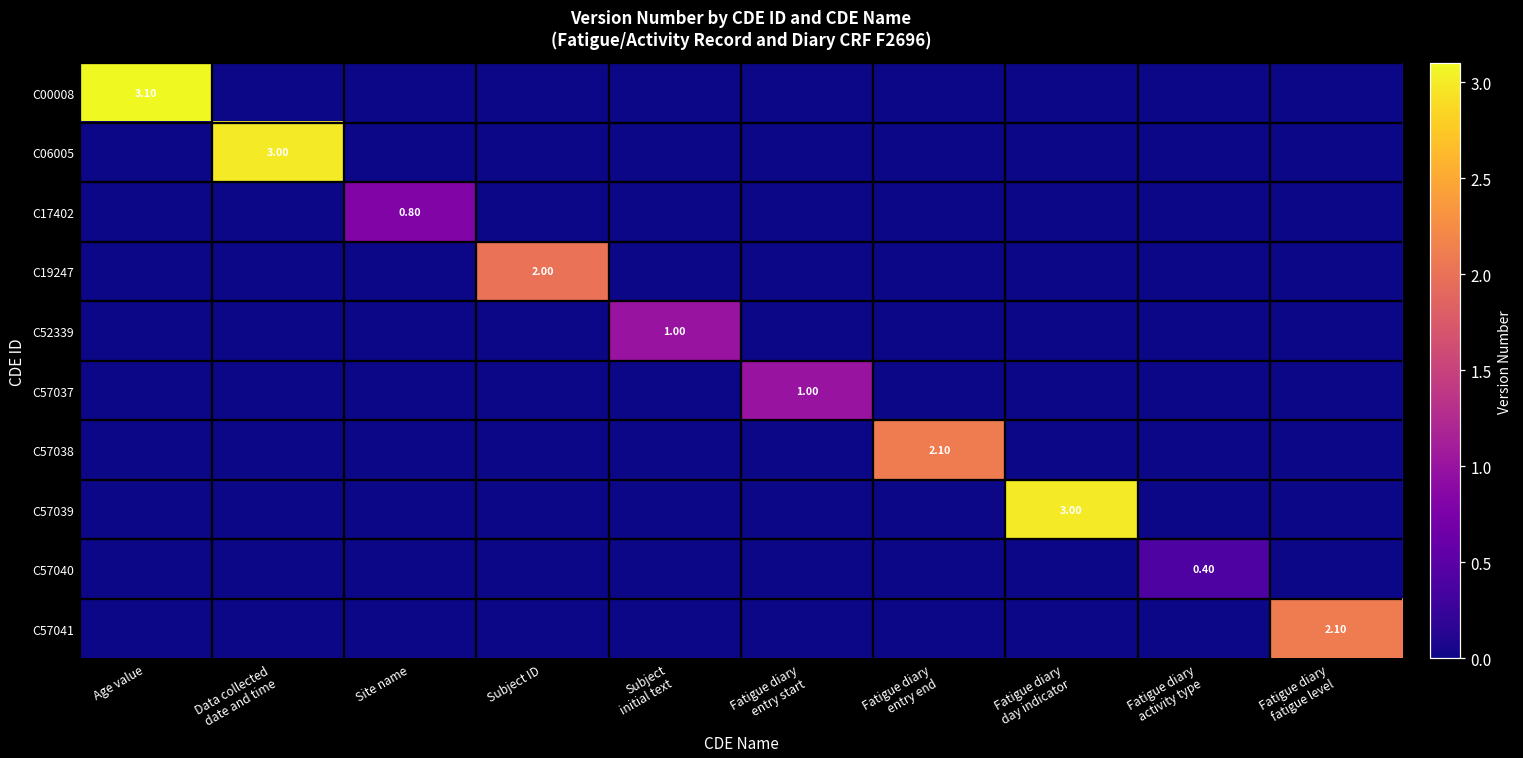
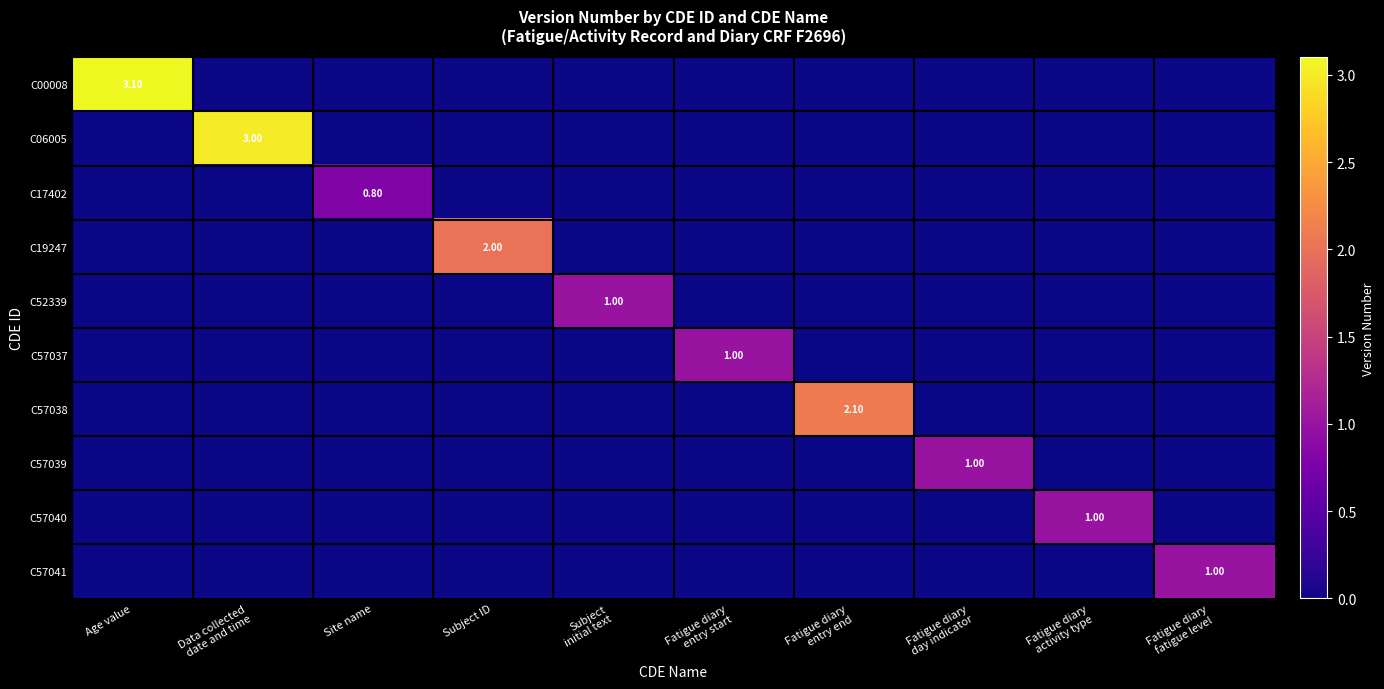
C57039, Fatigue diary day indicator: 3.00 -> 1.00
C57040, Fatigue diary activity type: 0.40 -> 1.00
C57041, Fatigue diary fatigue level: 2.10 -> 1.00
